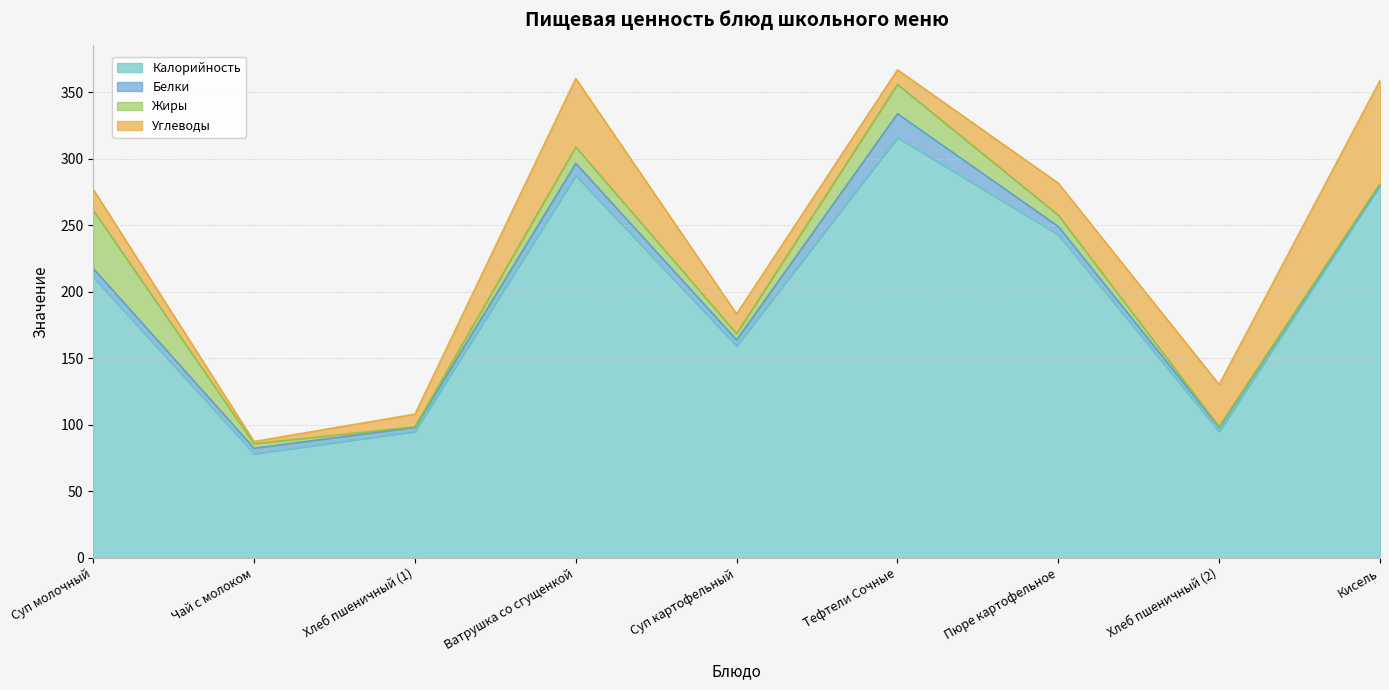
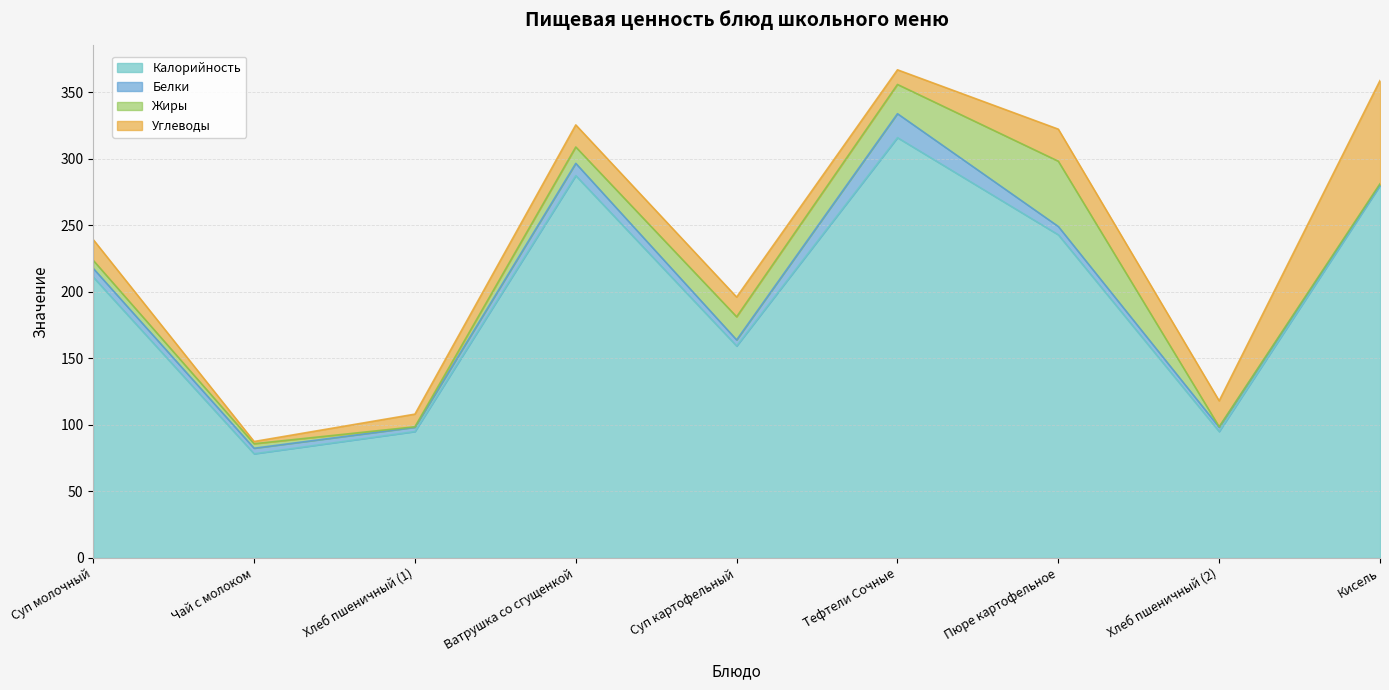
Жиры, Суп молочный: 44 -> 6
Углеводы, Ватрушка со сгущенкой: 51 -> 17
Жиры, Суп картофельный: 5 -> 17
Жиры, Пюре картофельное: 8 -> 49
Углеводы, Хлеб пшеничный (2): 32 -> 20
